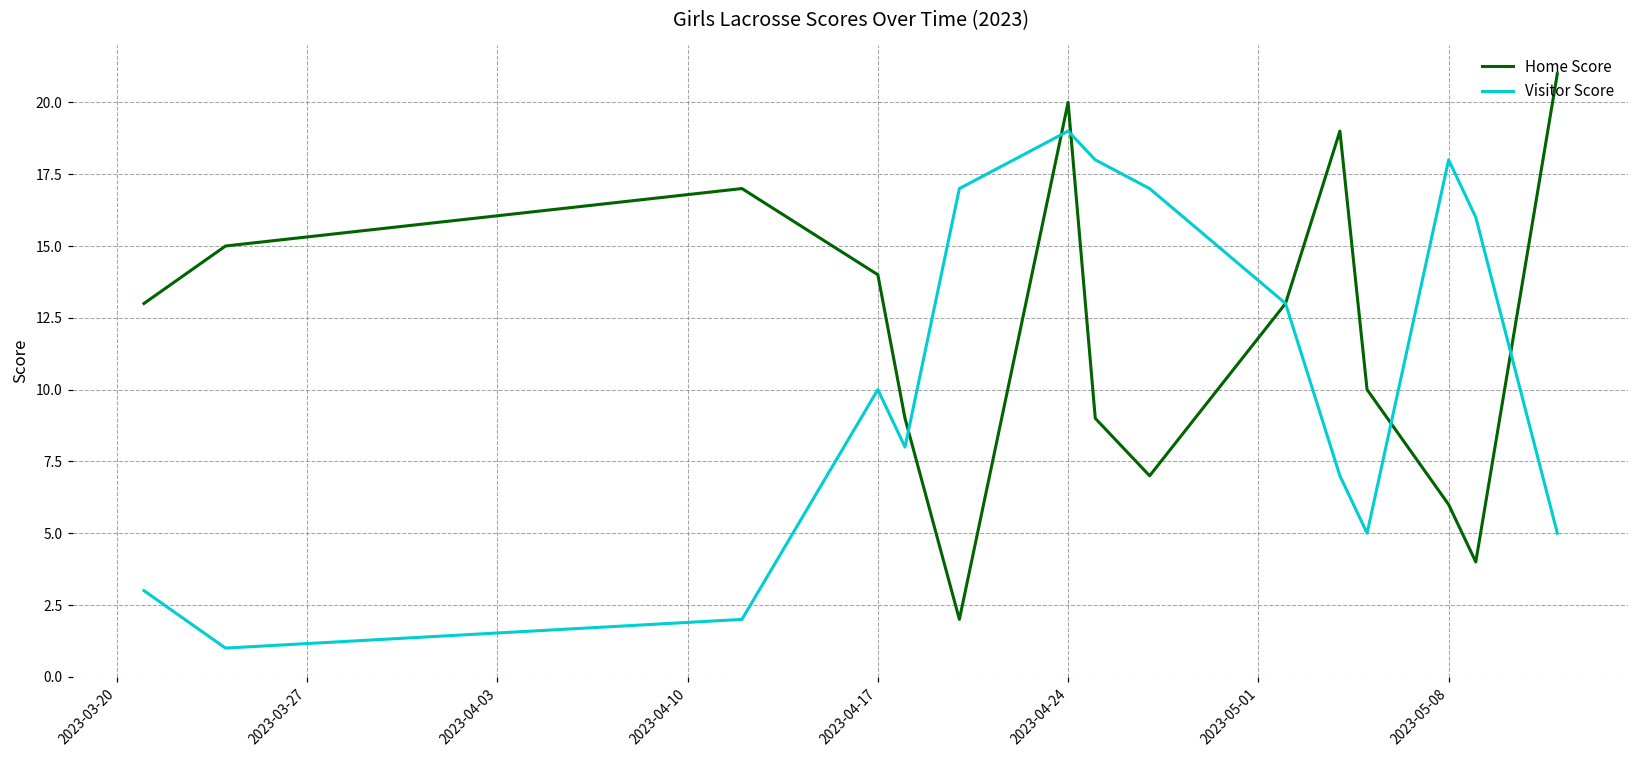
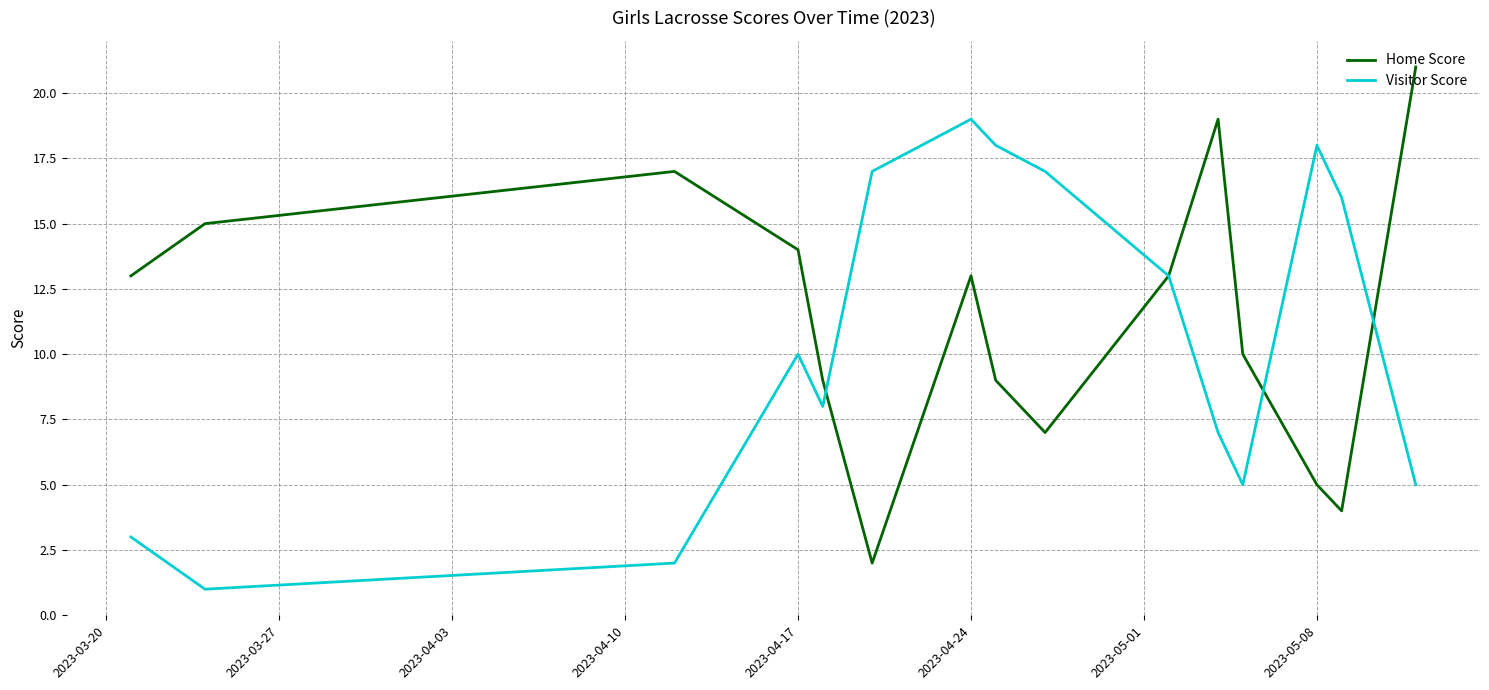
Home Score, 2023-04-24: 20 -> 13
Home Score, 2023-05-08: 6 -> 5
